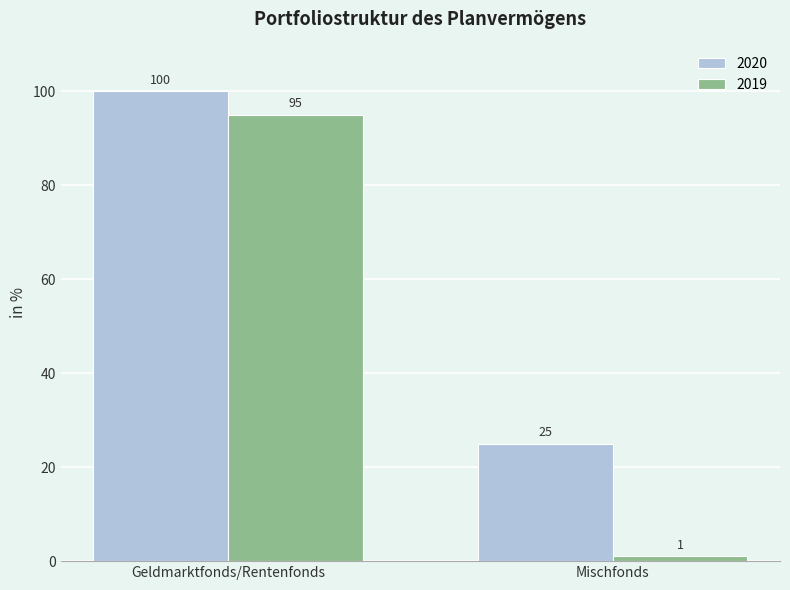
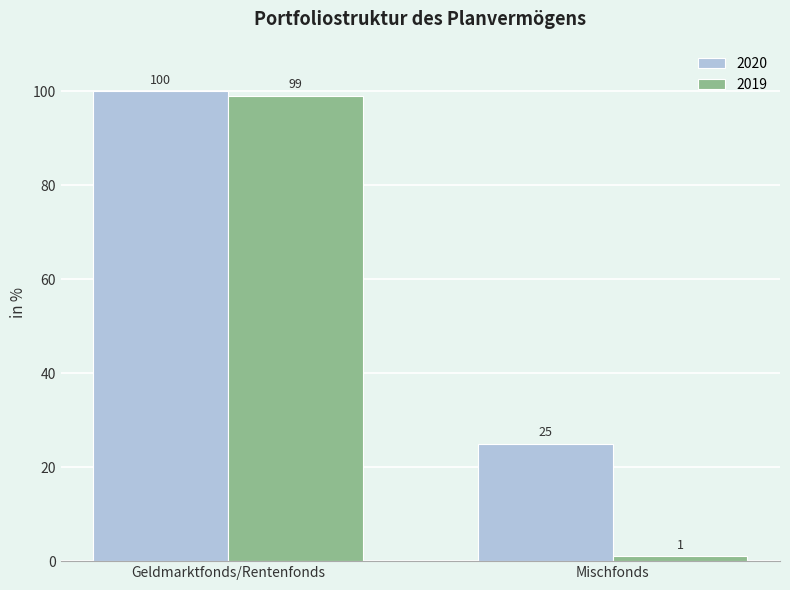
2019, Geldmarktfonds/Rentenfonds: 95 -> 99
